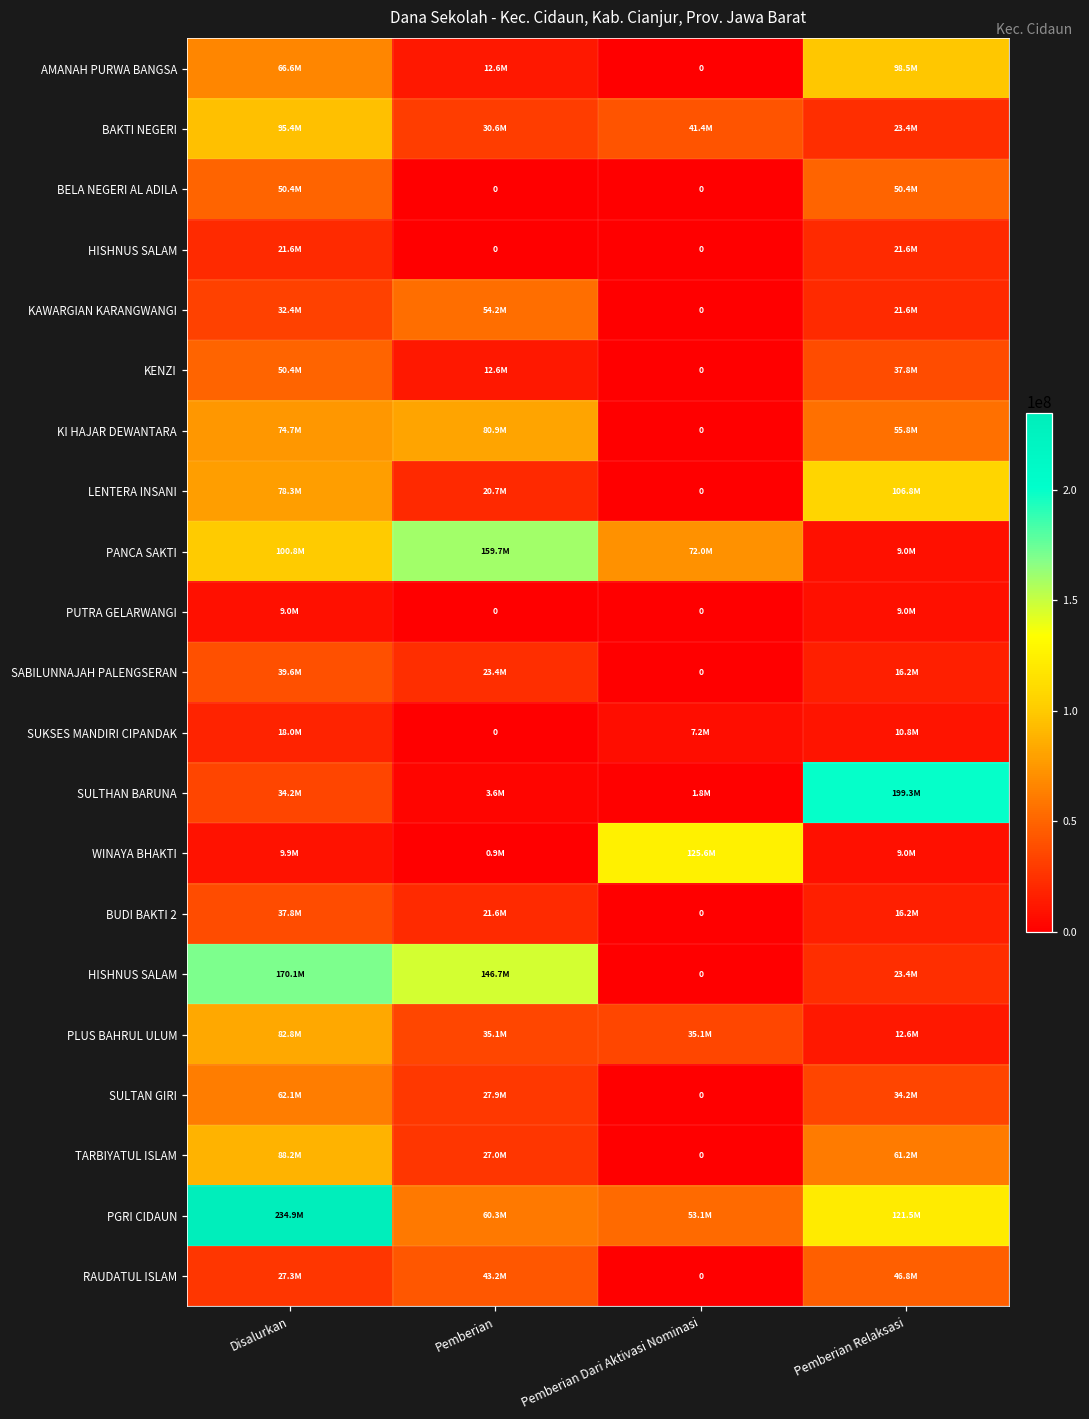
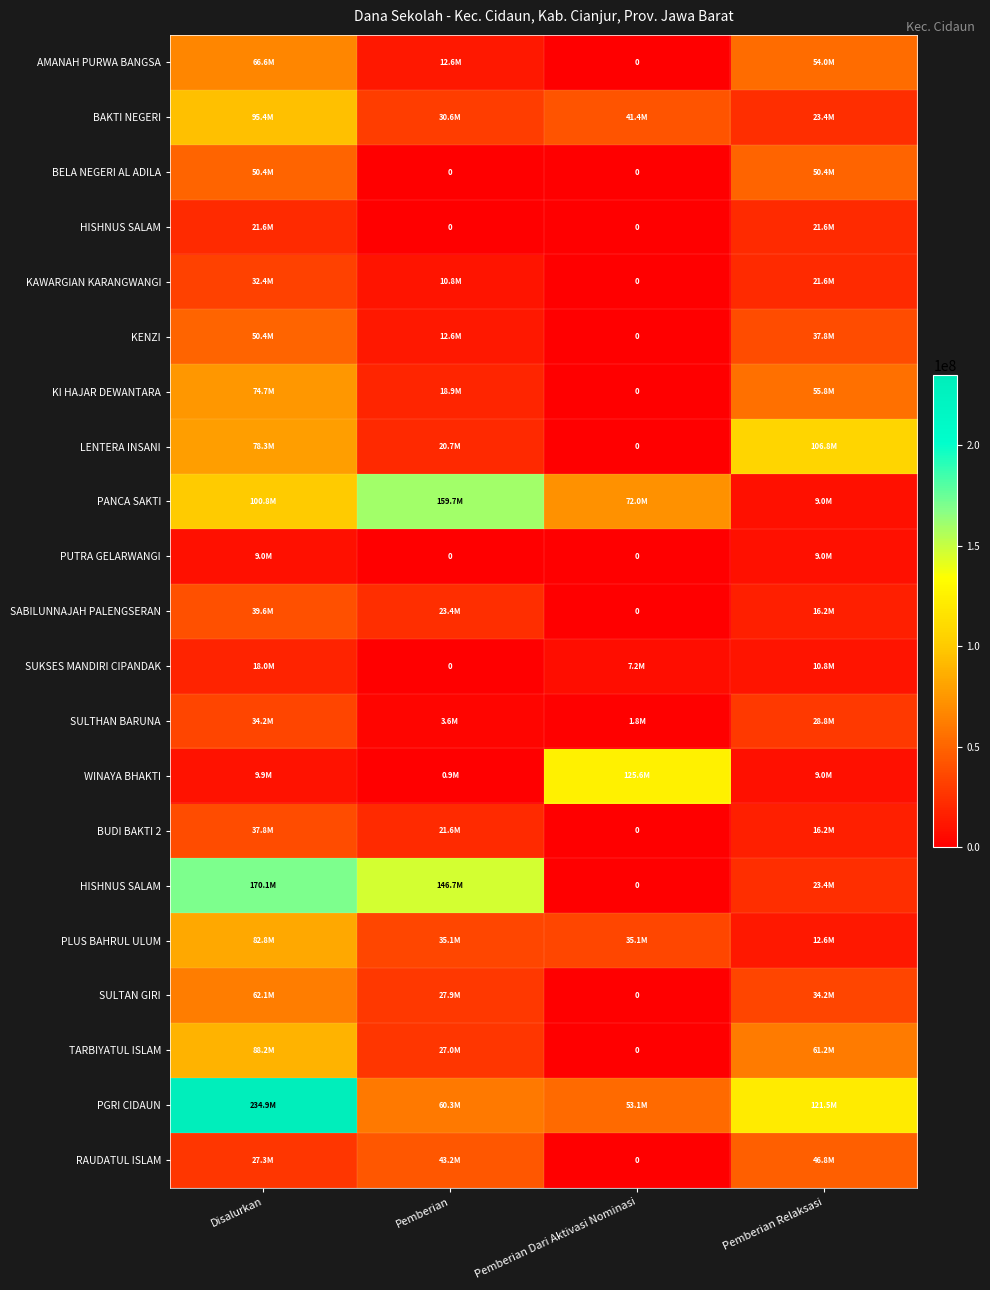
AMANAH PURWA BANGSA, Pemberian Relaksasi: 98.5M -> 54.0M
KAWARGIAN KARANGWANGI, Pemberian: 54.2M -> 10.8M
KI HAJAR DEWANTARA, Pemberian: 80.9M -> 18.9M
SULTHAN BARUNA, Pemberian Relaksasi: 199.3M -> 28.8M
